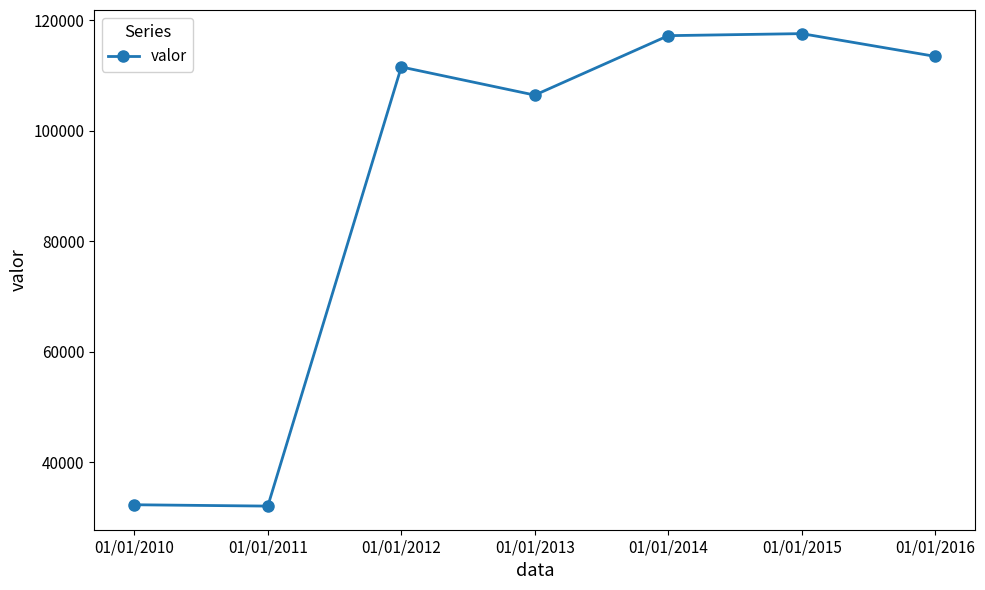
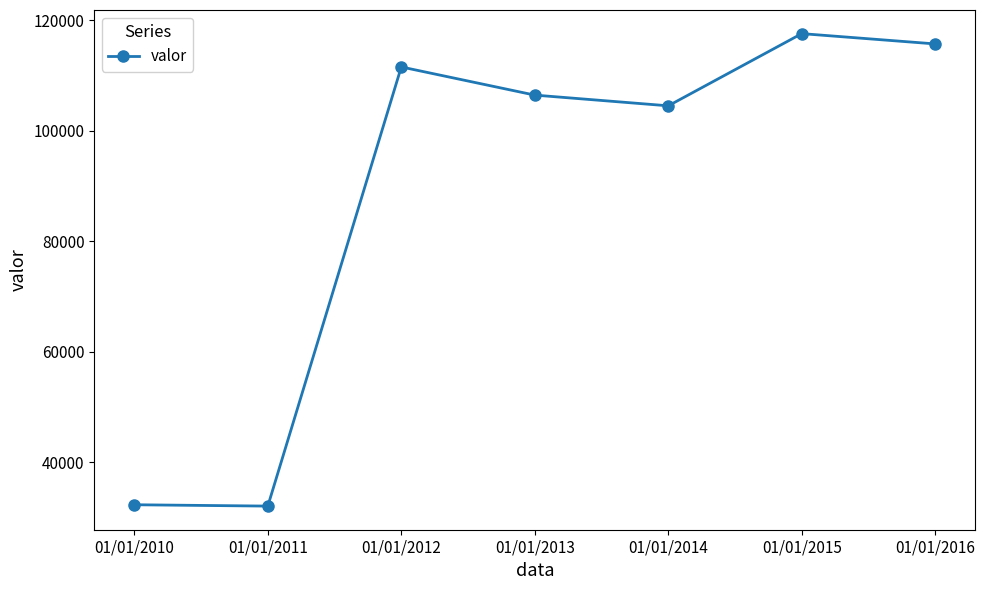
01/01/2014: 117000 -> 104000
01/01/2016: 113000 -> 116000
